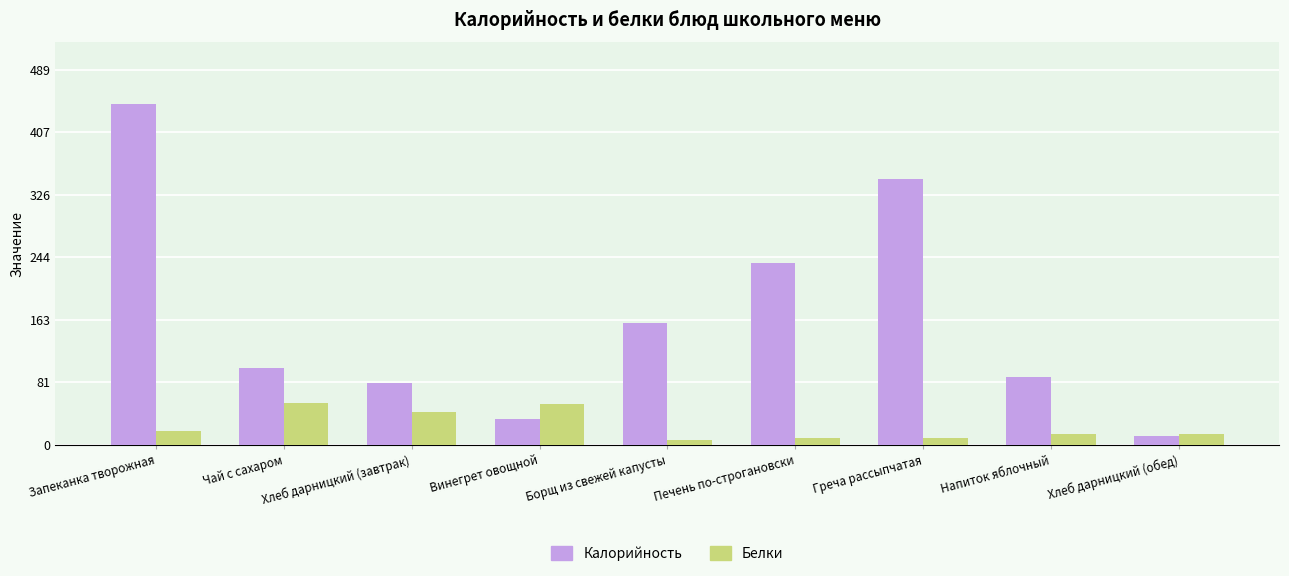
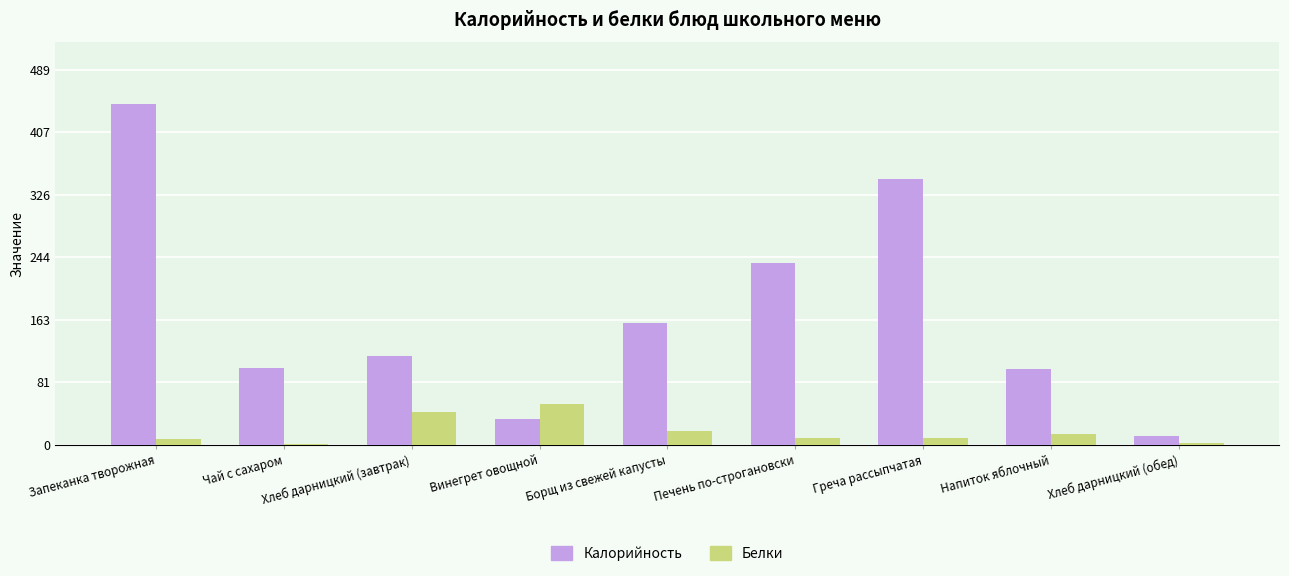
Белки, Запеканка творожная: 20 -> 10
Белки, Чай с сахаром: 50 -> 0
Калорийность, Хлеб дарницкий (завтрак): 80 -> 120
Белки, Борщ из свежей капусты: 10 -> 20
Калорийность, Напиток яблочный: 90 -> 100
Белки, Хлеб дарницкий (обед): 10 -> 0
